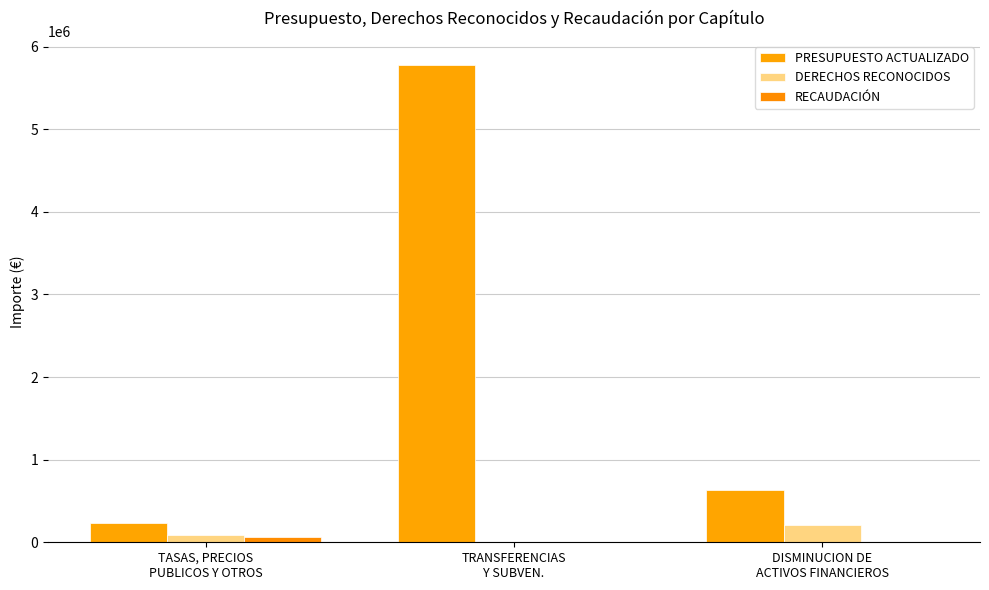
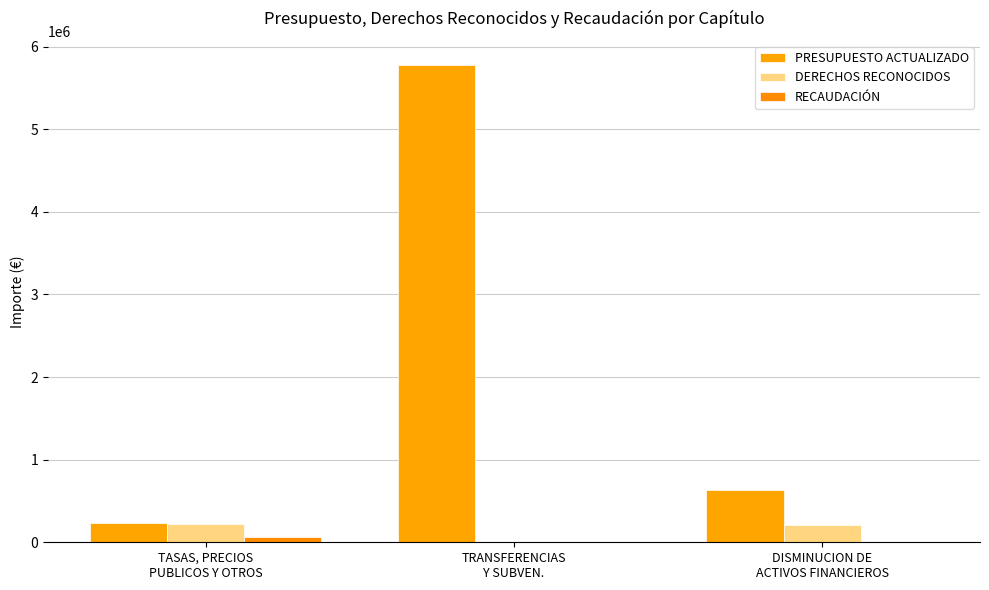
DERECHOS RECONOCIDOS, TASAS, PRECIOS PUBLICOS Y OTROS: 100000 -> 200000
